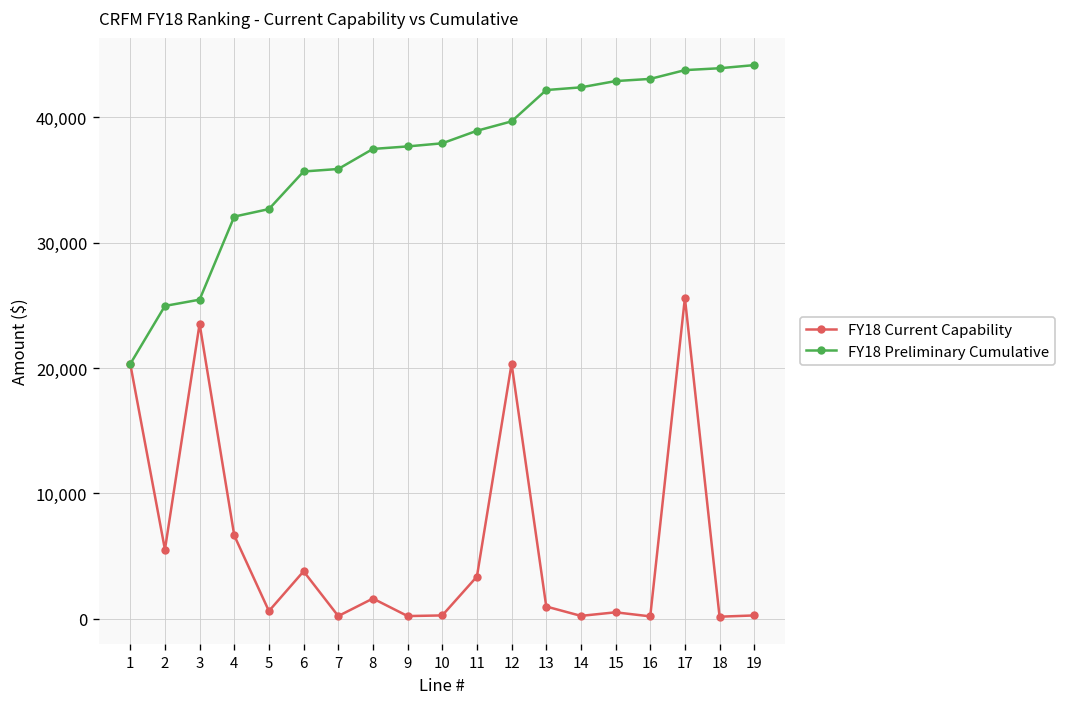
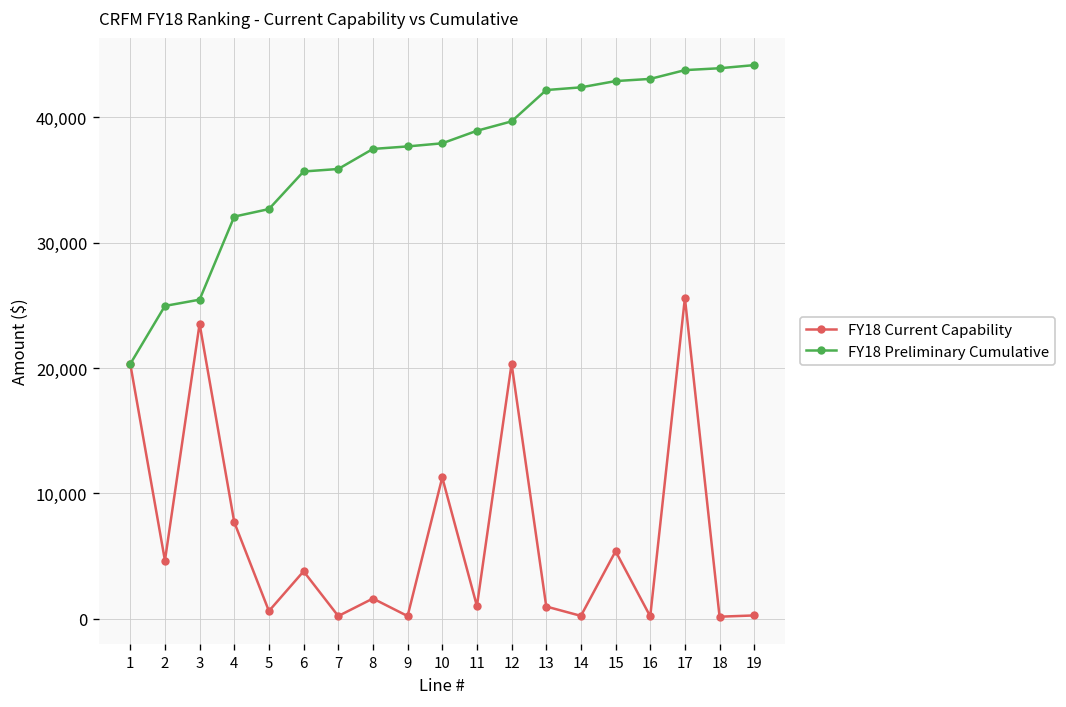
FY18 Current Capability, 2: 5,500 -> 4,600
FY18 Current Capability, 4: 6,600 -> 7,700
FY18 Current Capability, 10: 300 -> 11,300
FY18 Current Capability, 11: 3,400 -> 1,000
FY18 Current Capability, 15: 500 -> 5,400
